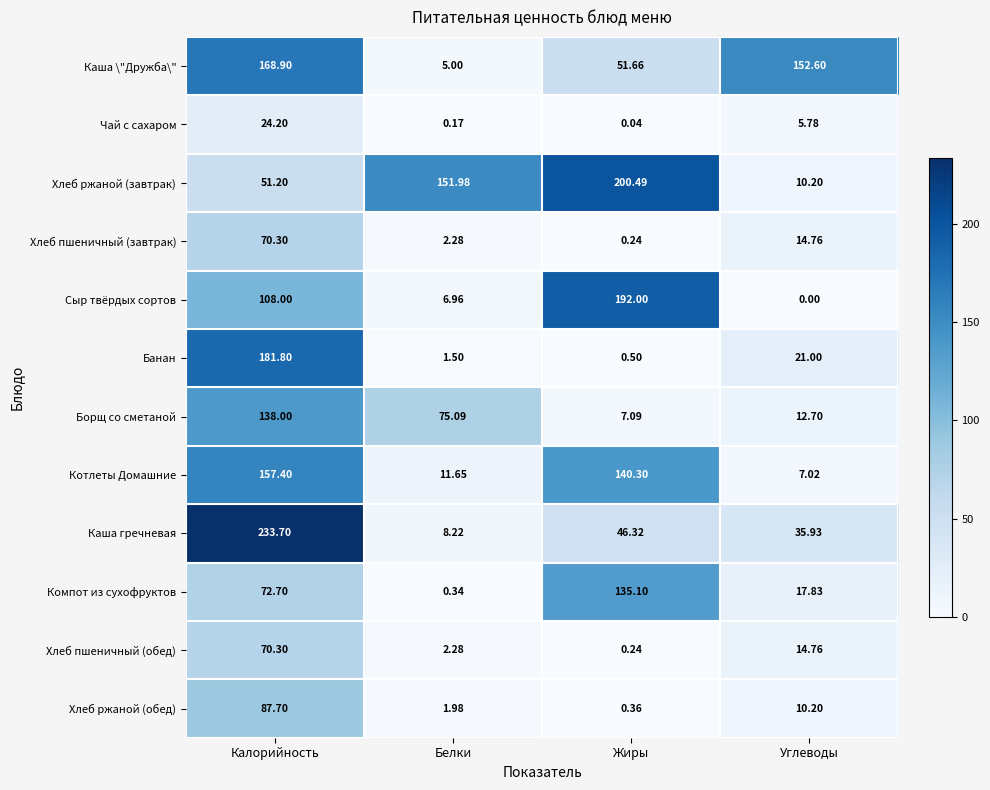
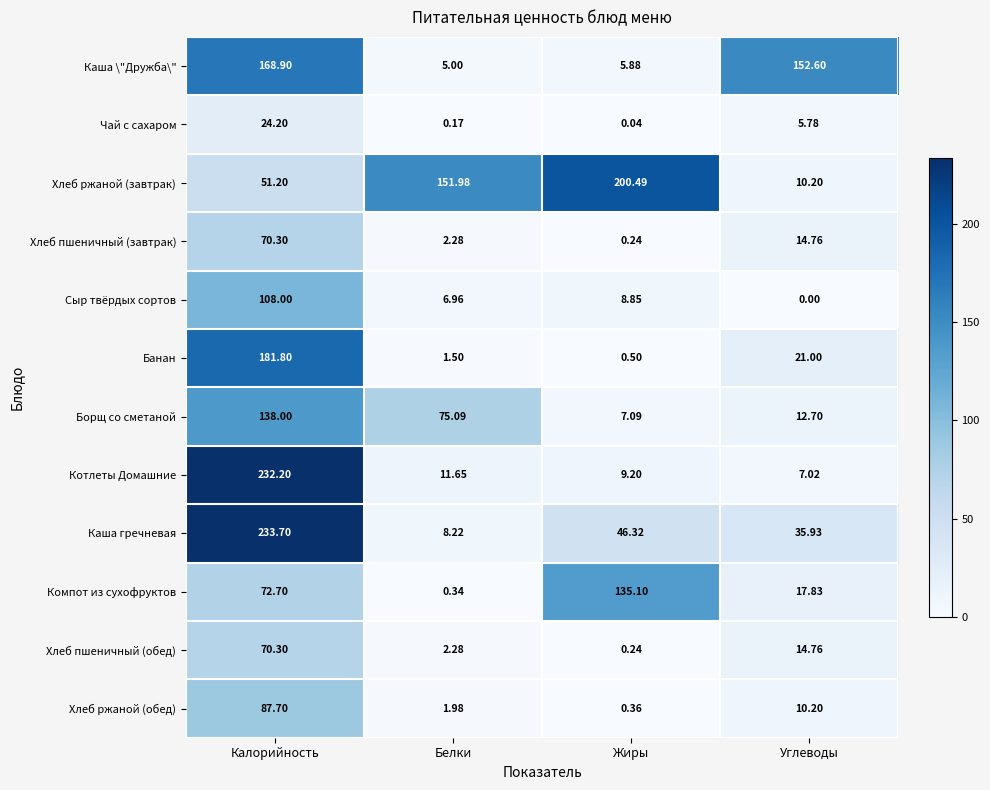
Каша \"Дружба\", Жиры: 51.66 -> 5.88
Сыр твёрдых сортов, Жиры: 192.00 -> 8.85
Котлеты Домашние, Калорийность: 157.40 -> 232.20
Котлеты Домашние, Жиры: 140.30 -> 9.20
